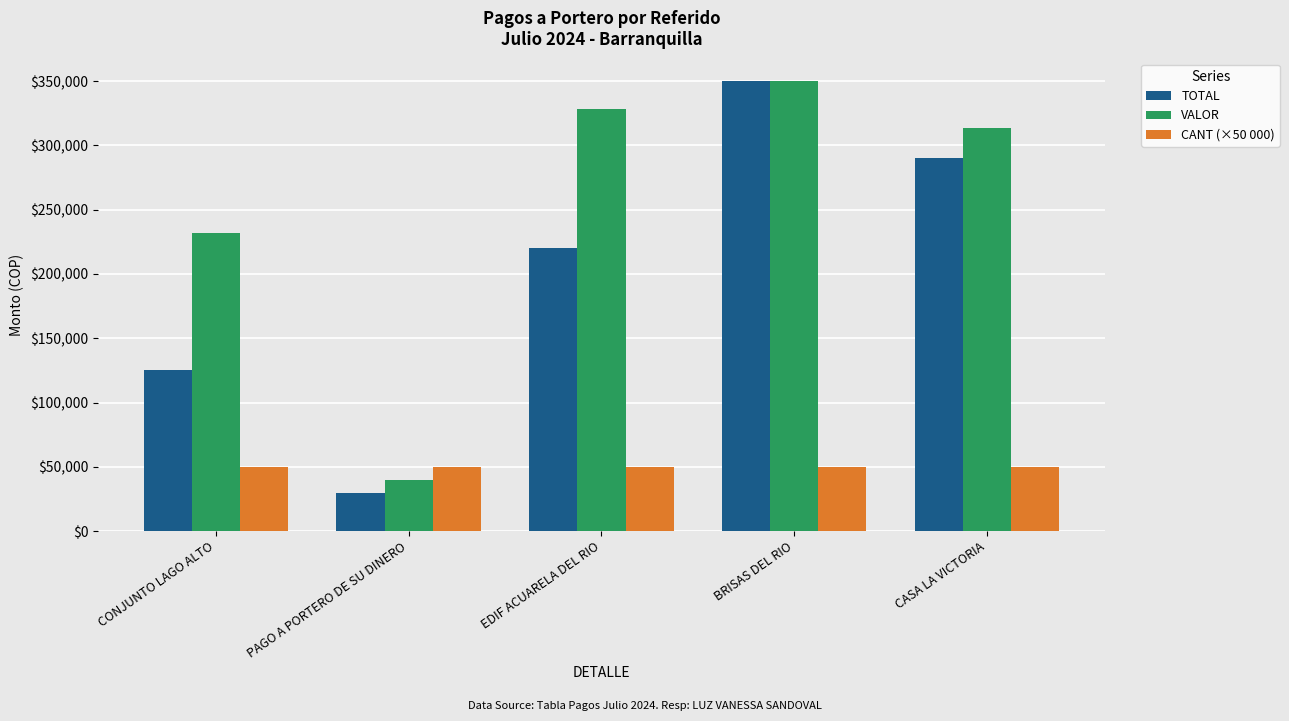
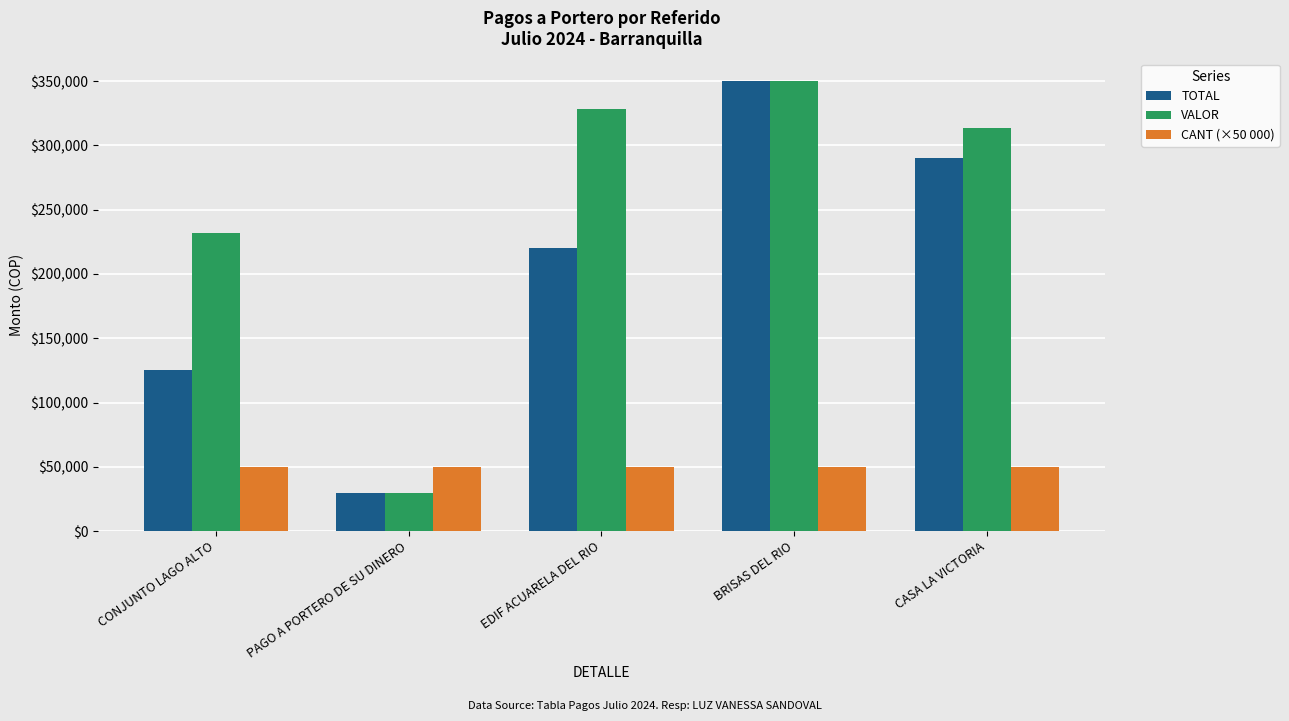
VALOR, PAGO A PORTERO DE SU DINERO: $40,000 -> $30,000
